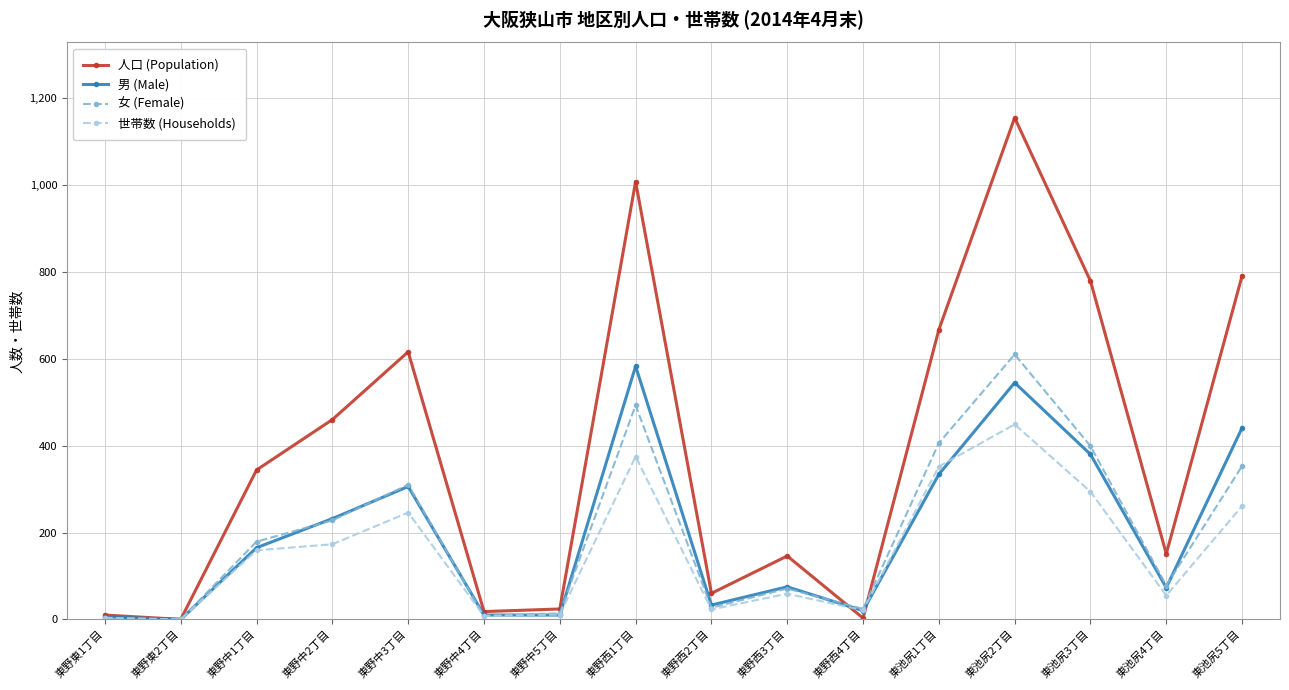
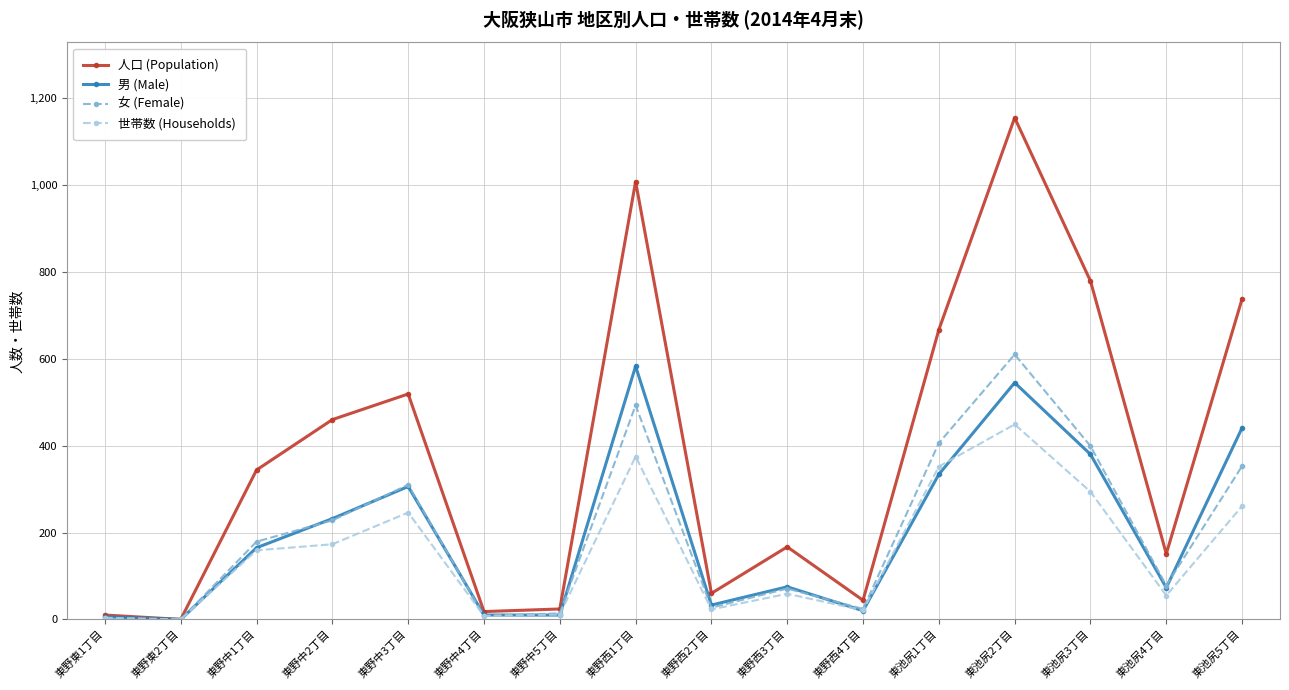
人口 (Population), 東野中3丁目: 620 -> 520
人口 (Population), 東野西3丁目: 150 -> 170
人口 (Population), 東野西4丁目: 0 -> 40
人口 (Population), 東池尻5丁目: 790 -> 740
